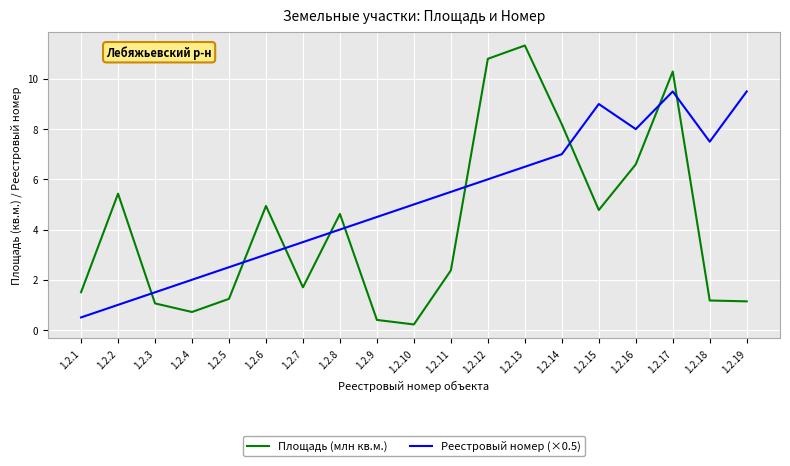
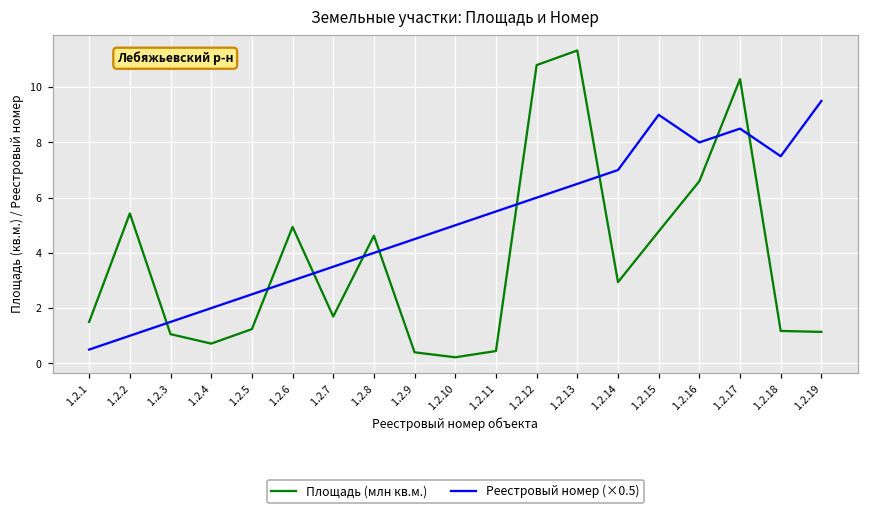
Площадь (млн кв.м.), 1.2.11: 2.4 -> 0.4
Площадь (млн кв.м.), 1.2.14: 8.2 -> 2.9
Реестровый номер (×0.5), 1.2.17: 9.5 -> 8.5
